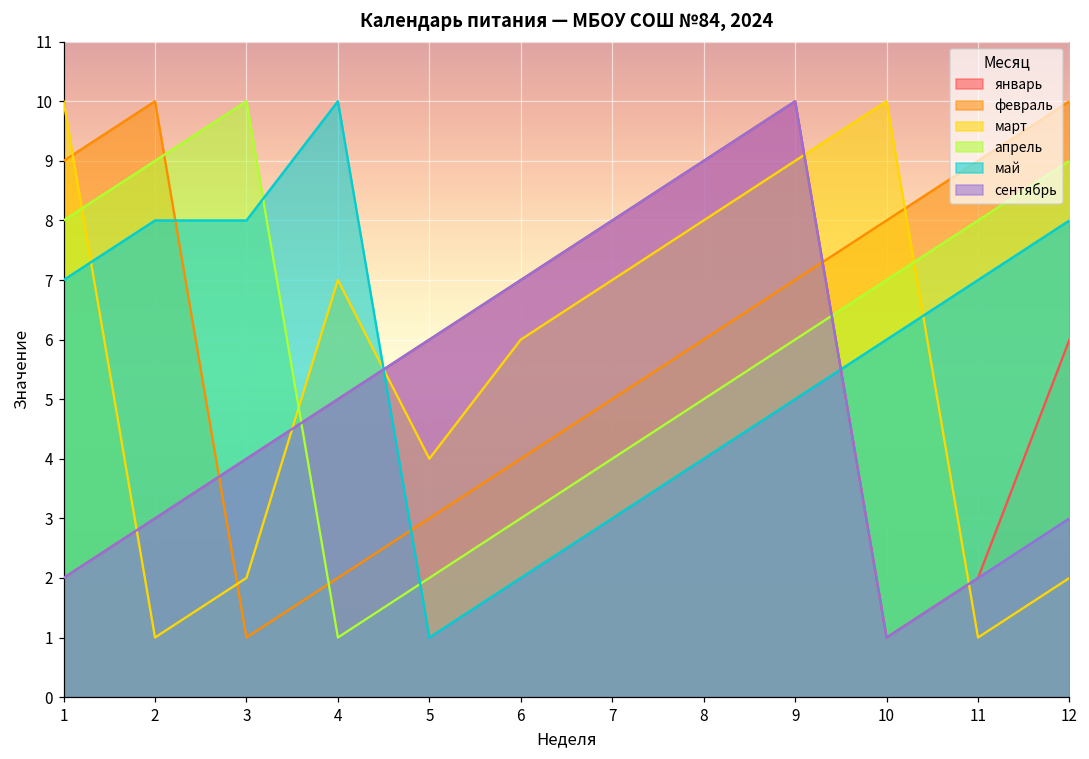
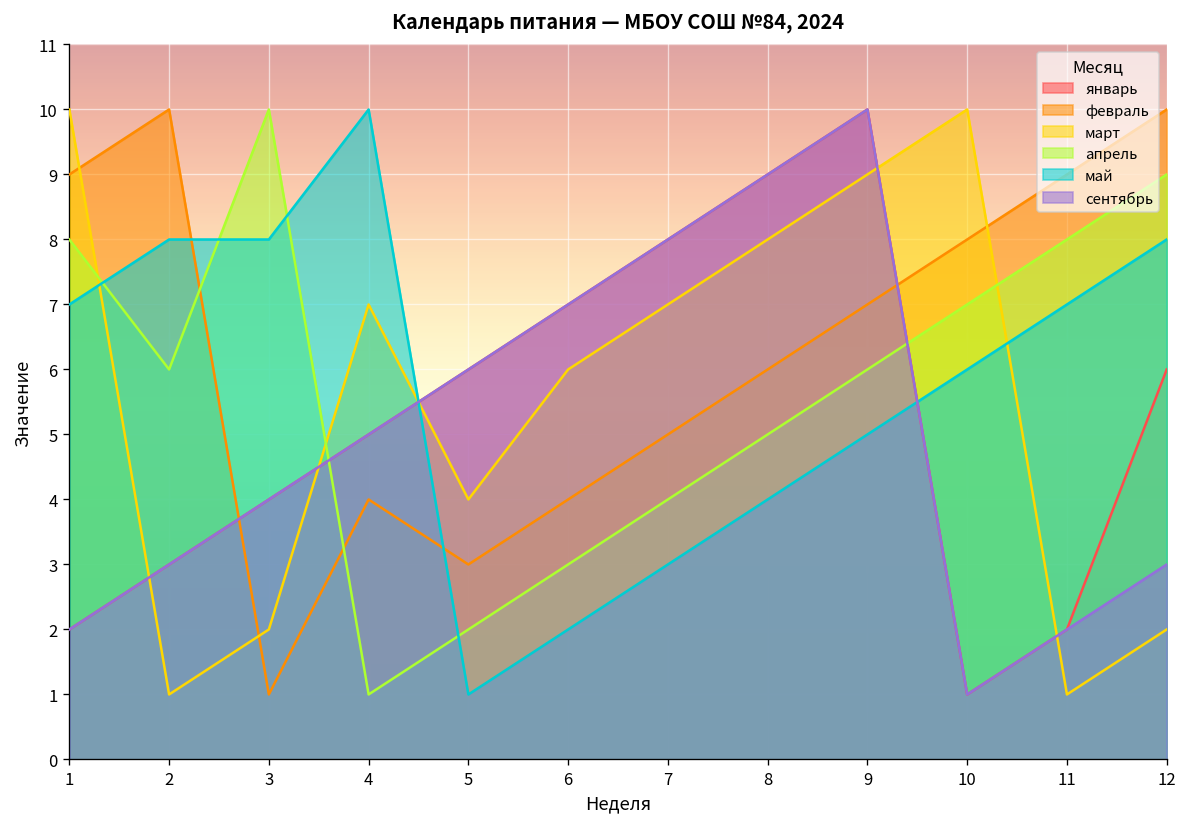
апрель, 2: 9 -> 6
февраль, 4: 2 -> 4
